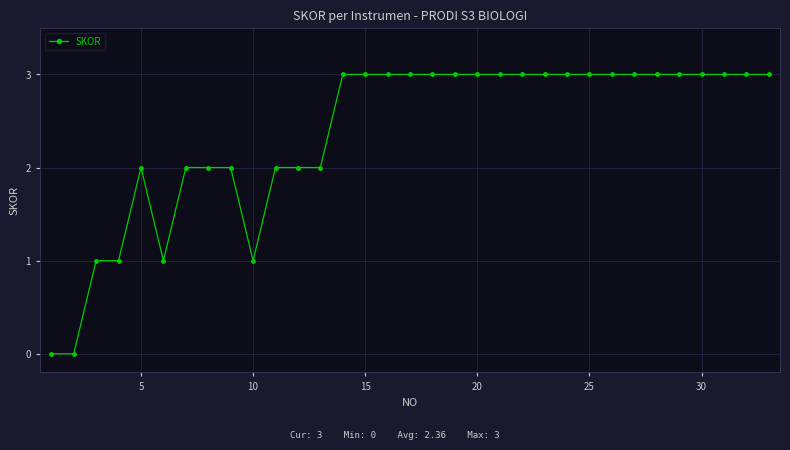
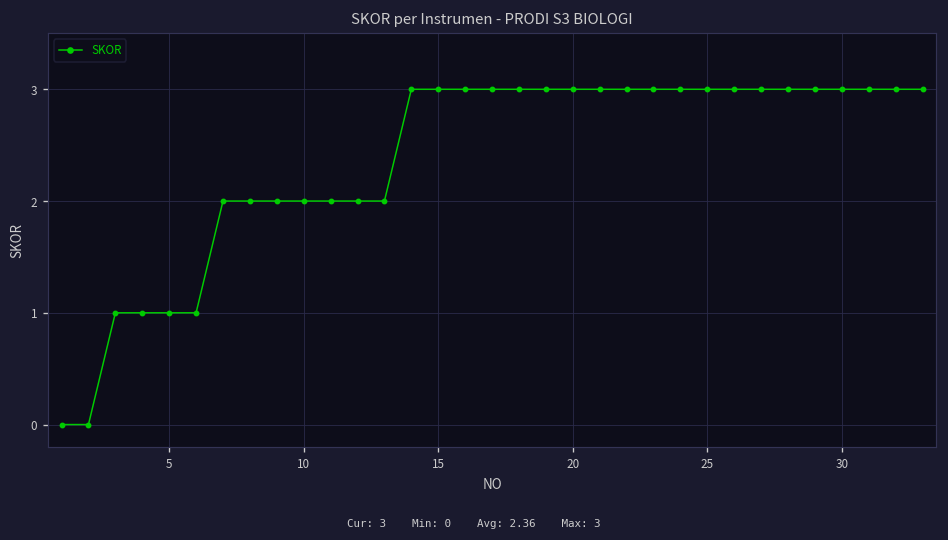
5: 2 -> 1
10: 1 -> 2
